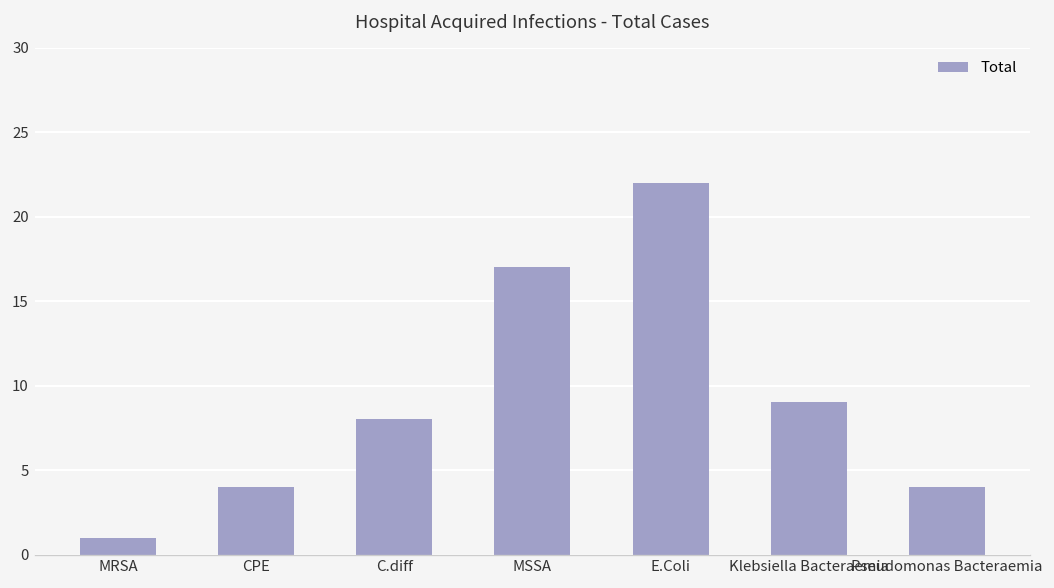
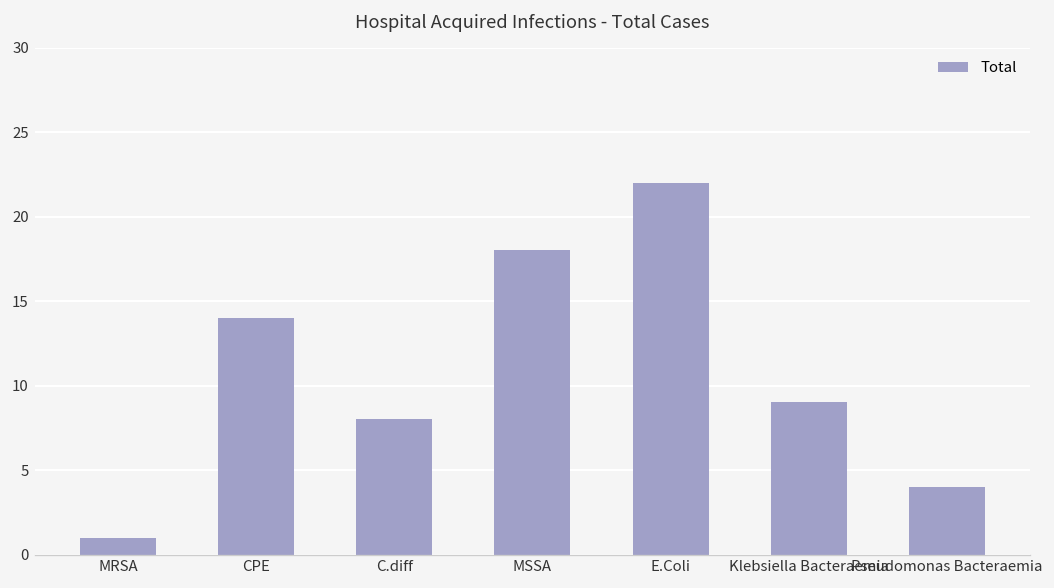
CPE: 4 -> 14
MSSA: 17 -> 18
